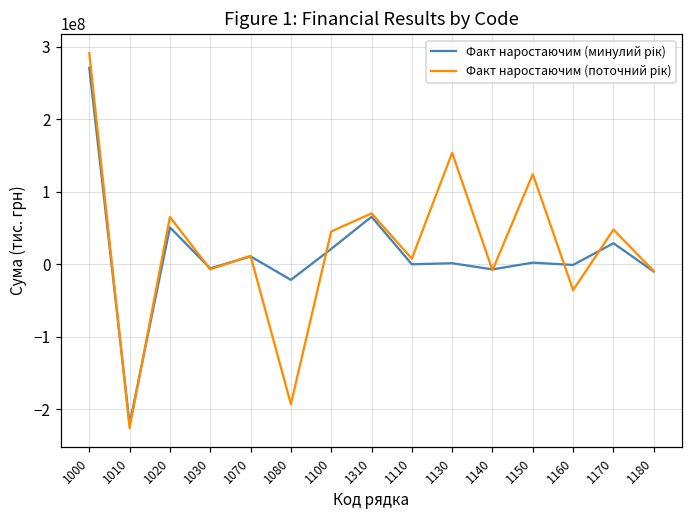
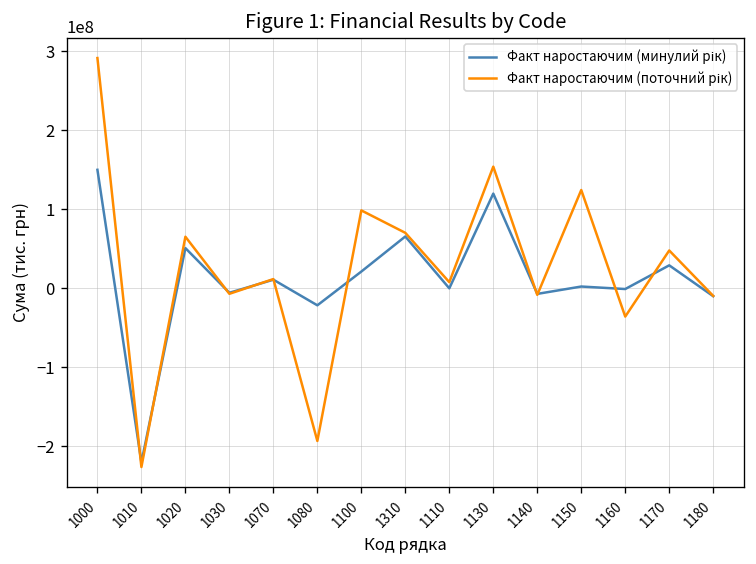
Факт наростаючим (минулий рік), 1000: 270000000 -> 150000000
Факт наростаючим (поточний рік), 1100: 50000000 -> 100000000
Факт наростаючим (минулий рік), 1130: 0 -> 120000000
